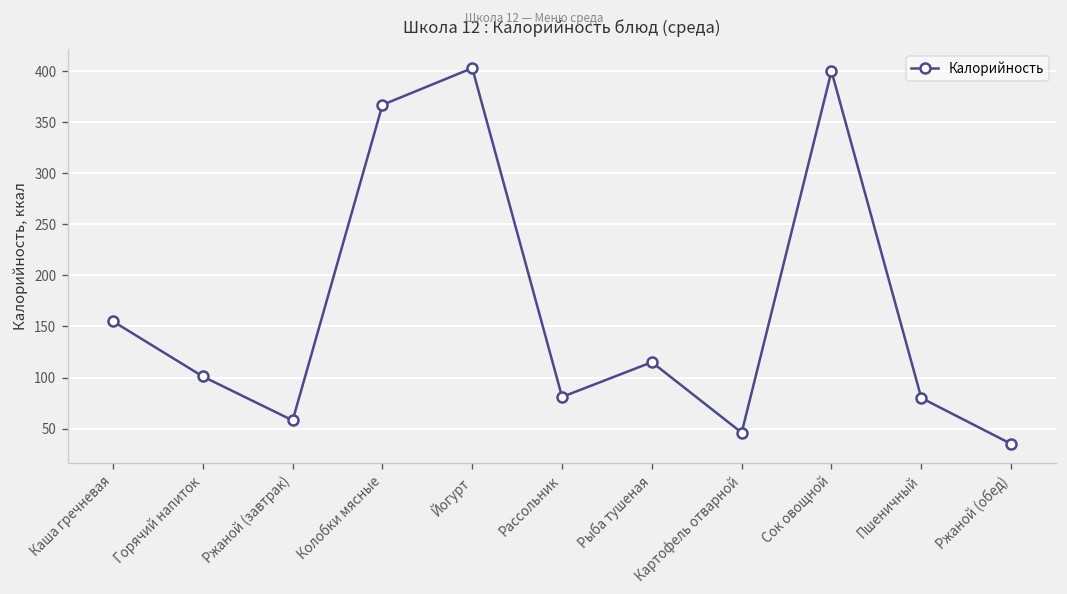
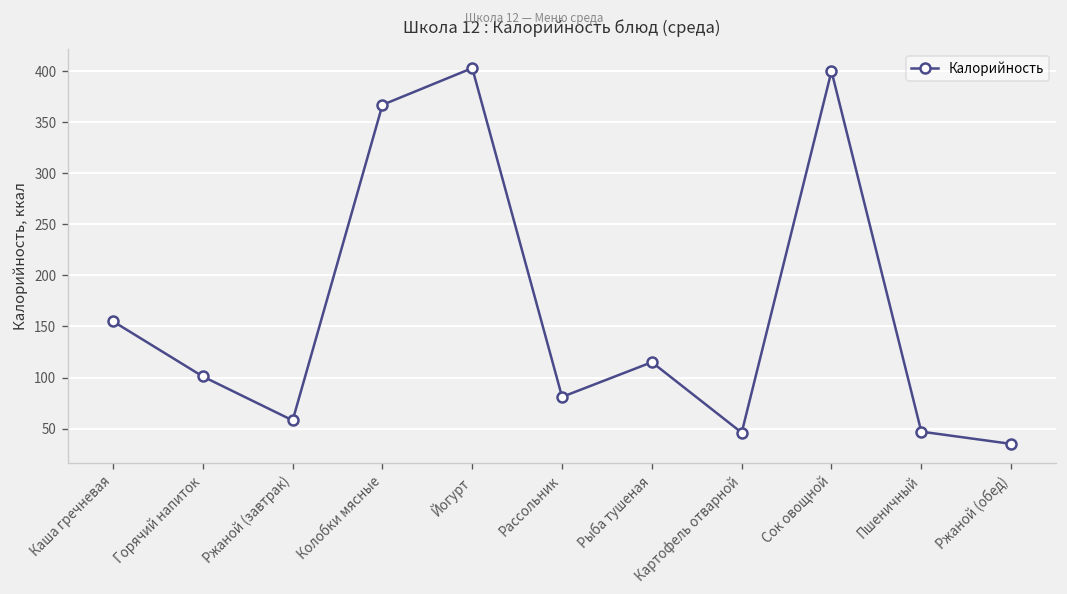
Пшеничный: 80 -> 50
